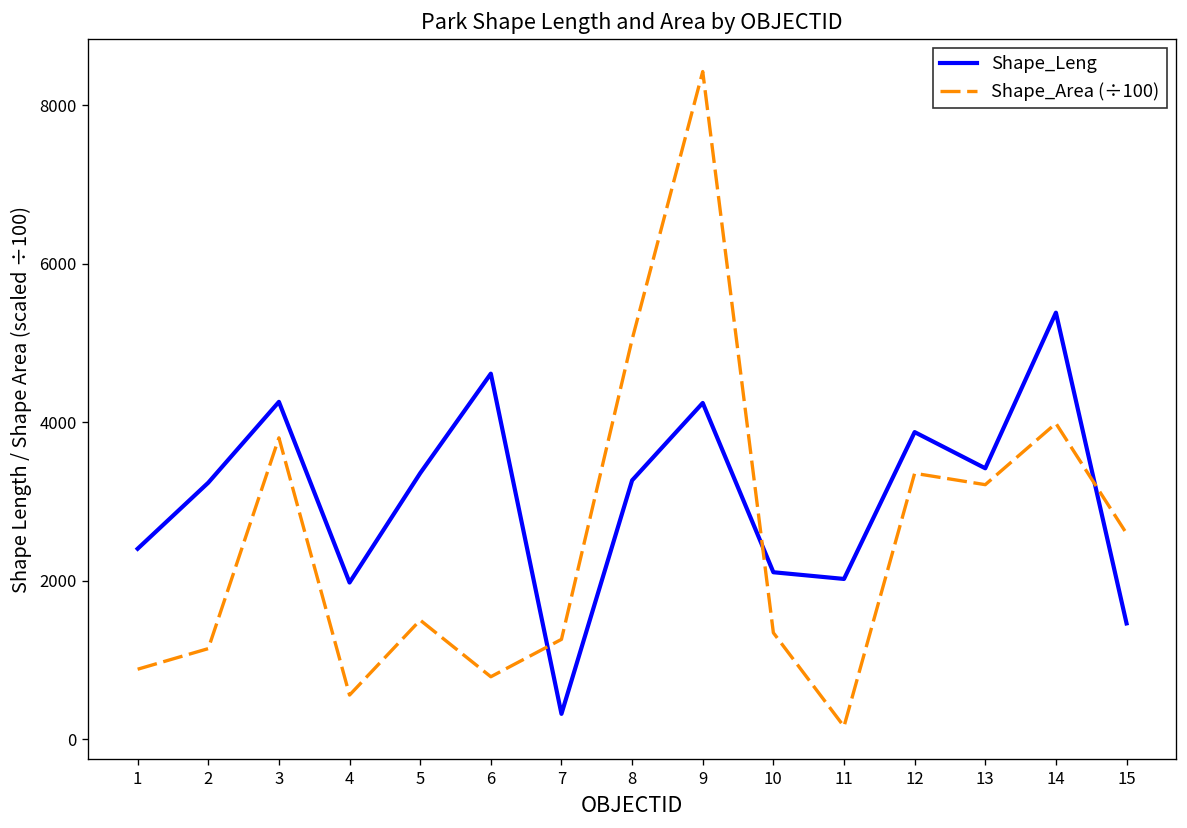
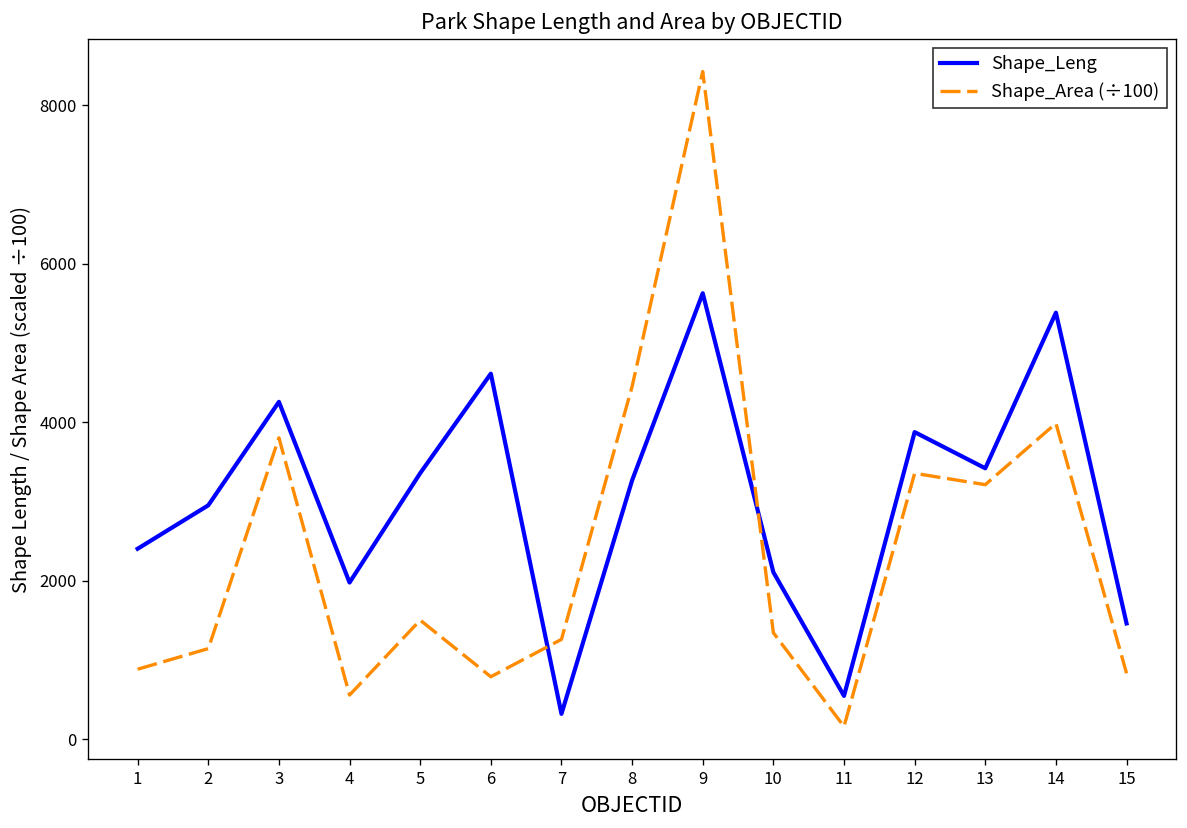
Shape_Leng, 2: 3200 -> 3000
Shape_Area (÷100), 8: 5000 -> 4500
Shape_Leng, 9: 4200 -> 5600
Shape_Leng, 11: 2000 -> 500
Shape_Area (÷100), 15: 2600 -> 800
